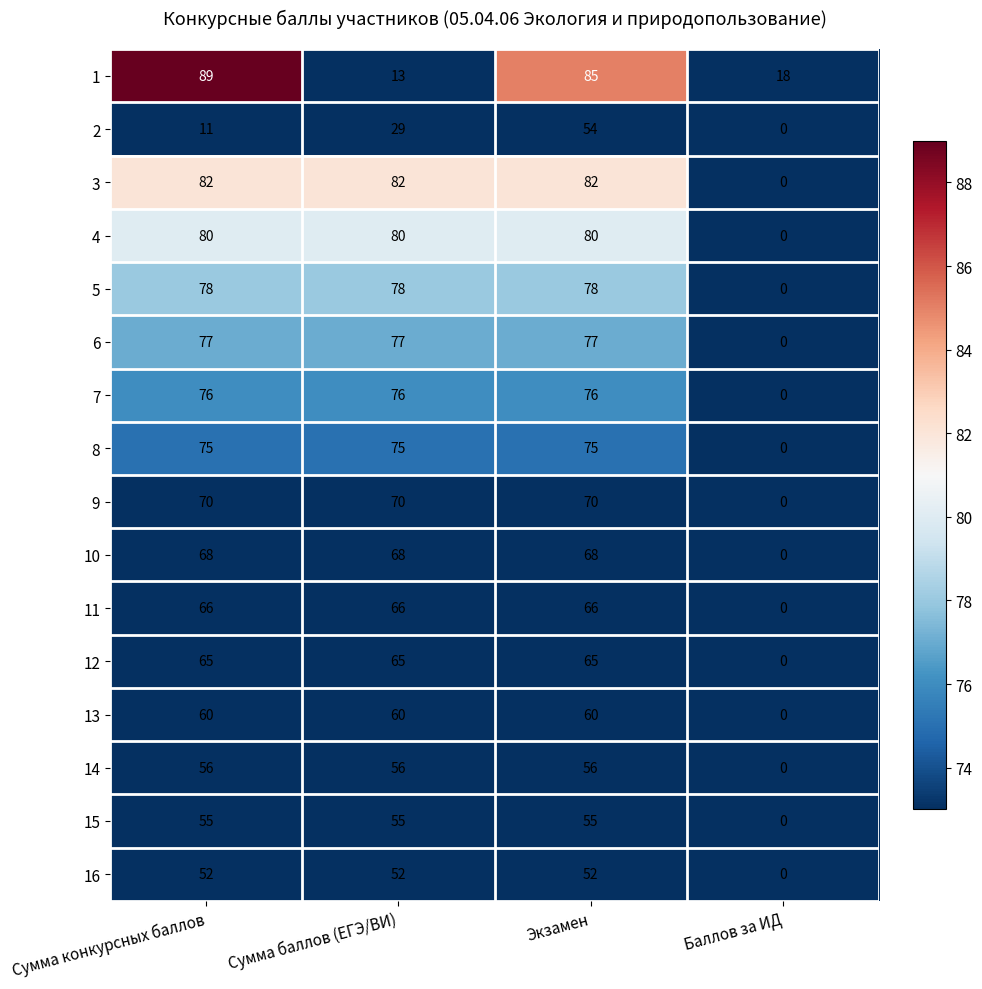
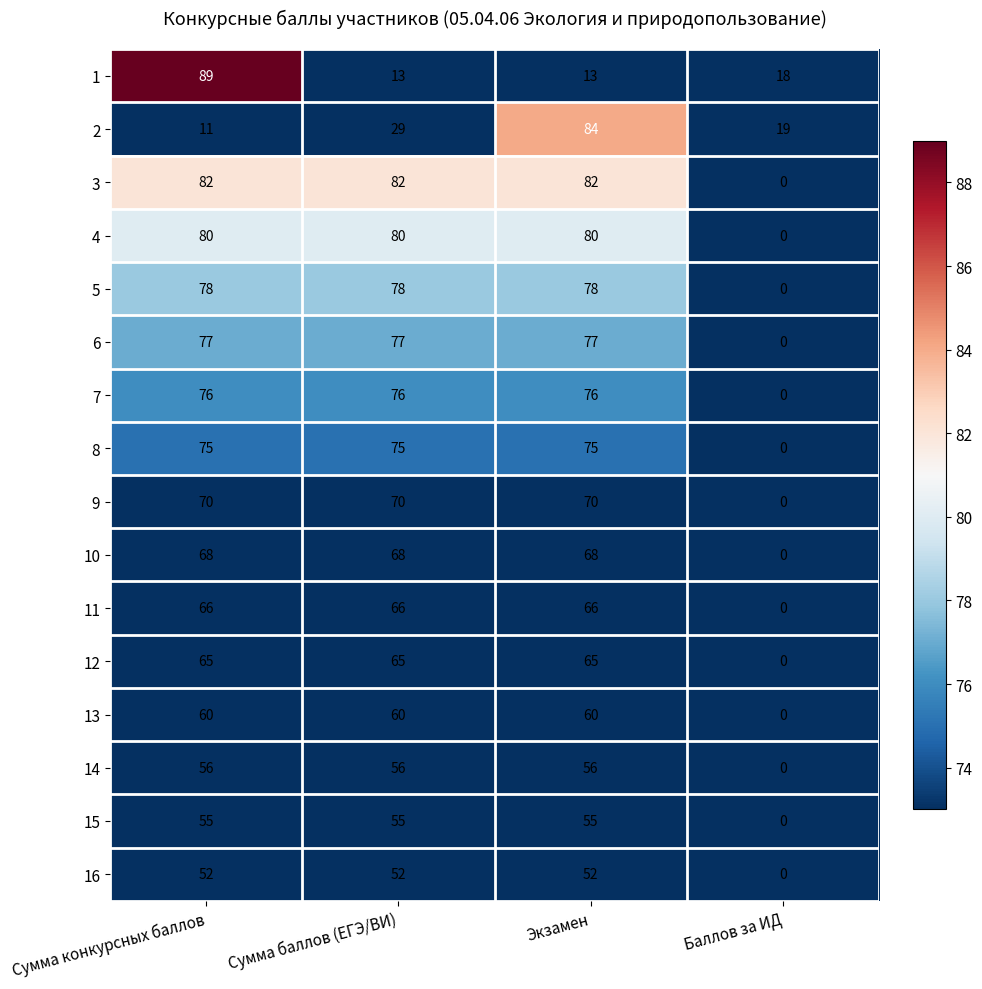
1, Экзамен: 85 -> 13
2, Экзамен: 54 -> 84
2, Баллов за ИД: 0 -> 19
